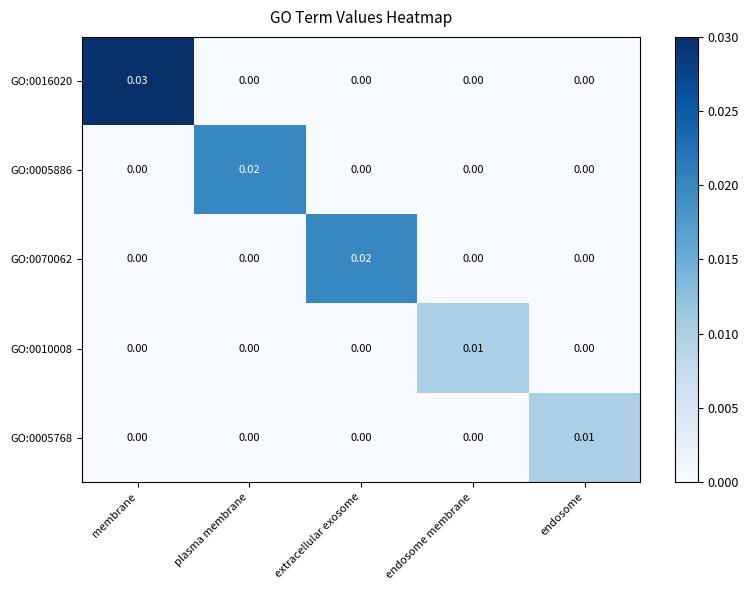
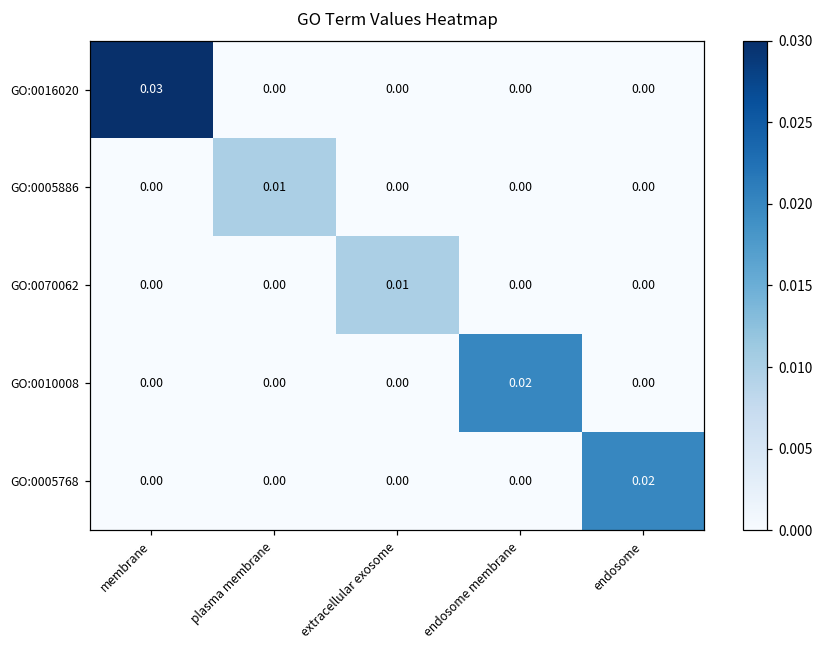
GO:0005886, plasma membrane: 0.02 -> 0.01
GO:0070062, extracellular exosome: 0.02 -> 0.01
GO:0010008, endosome membrane: 0.01 -> 0.02
GO:0005768, endosome: 0.01 -> 0.02
